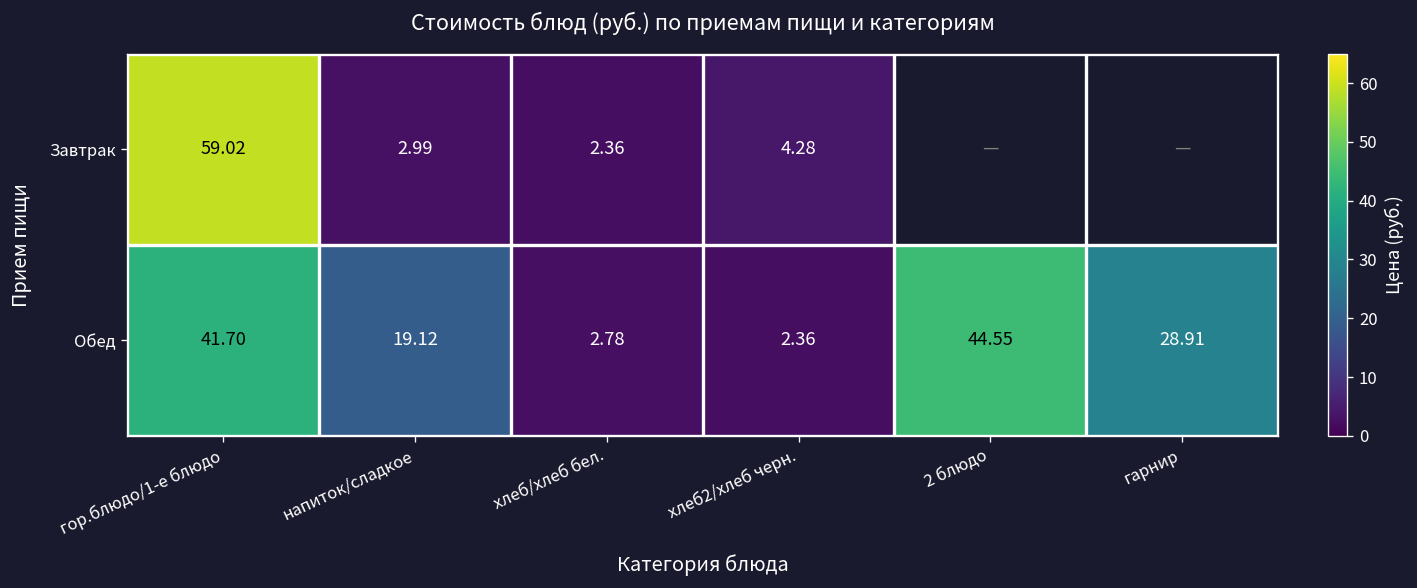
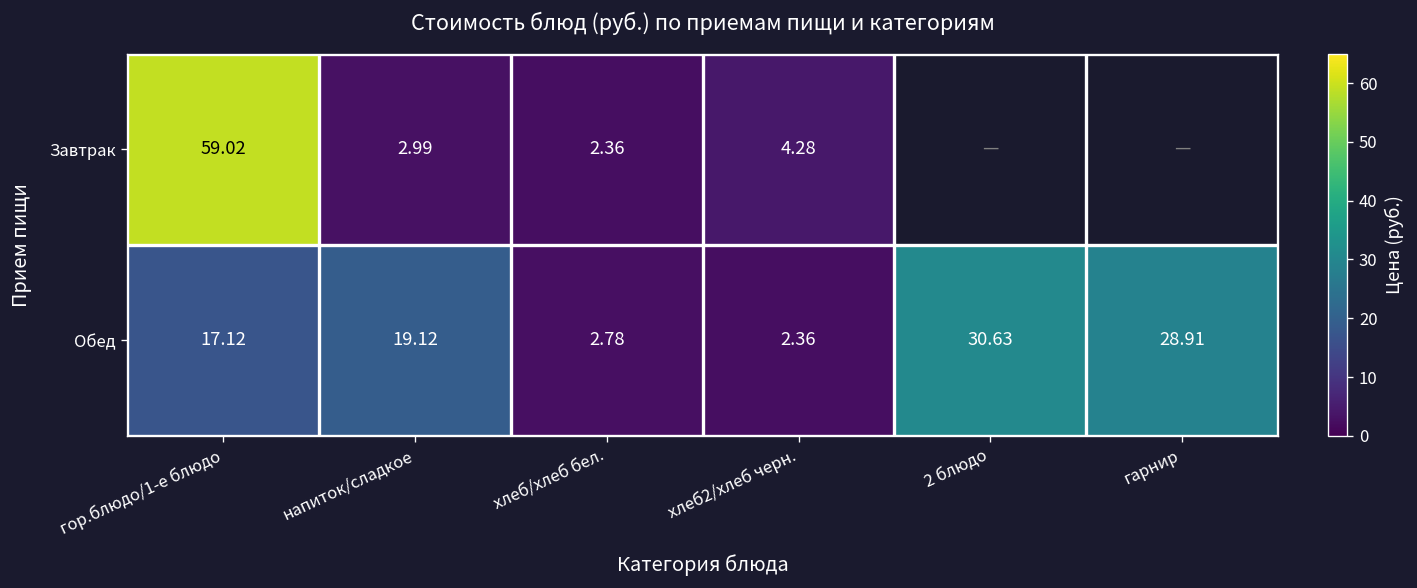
Обед, гор.блюдо/1-е блюдо: 41.70 -> 17.12
Обед, 2 блюдо: 44.55 -> 30.63
